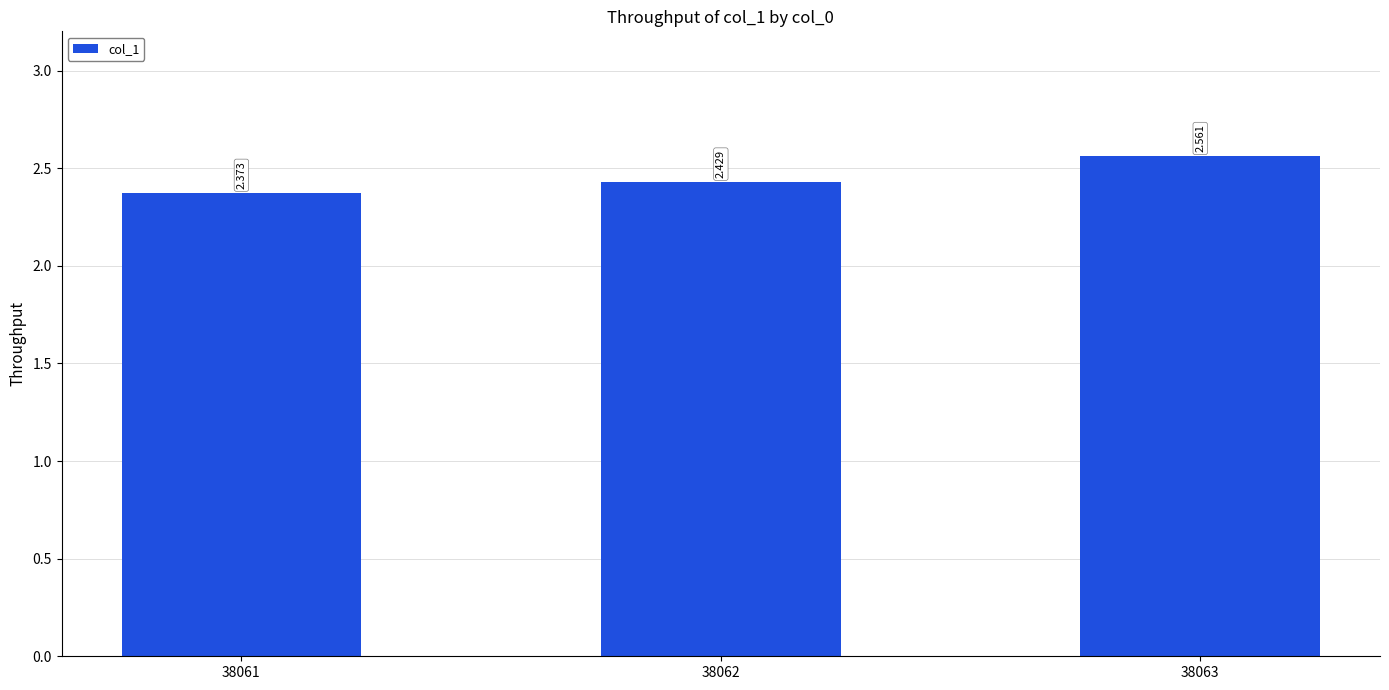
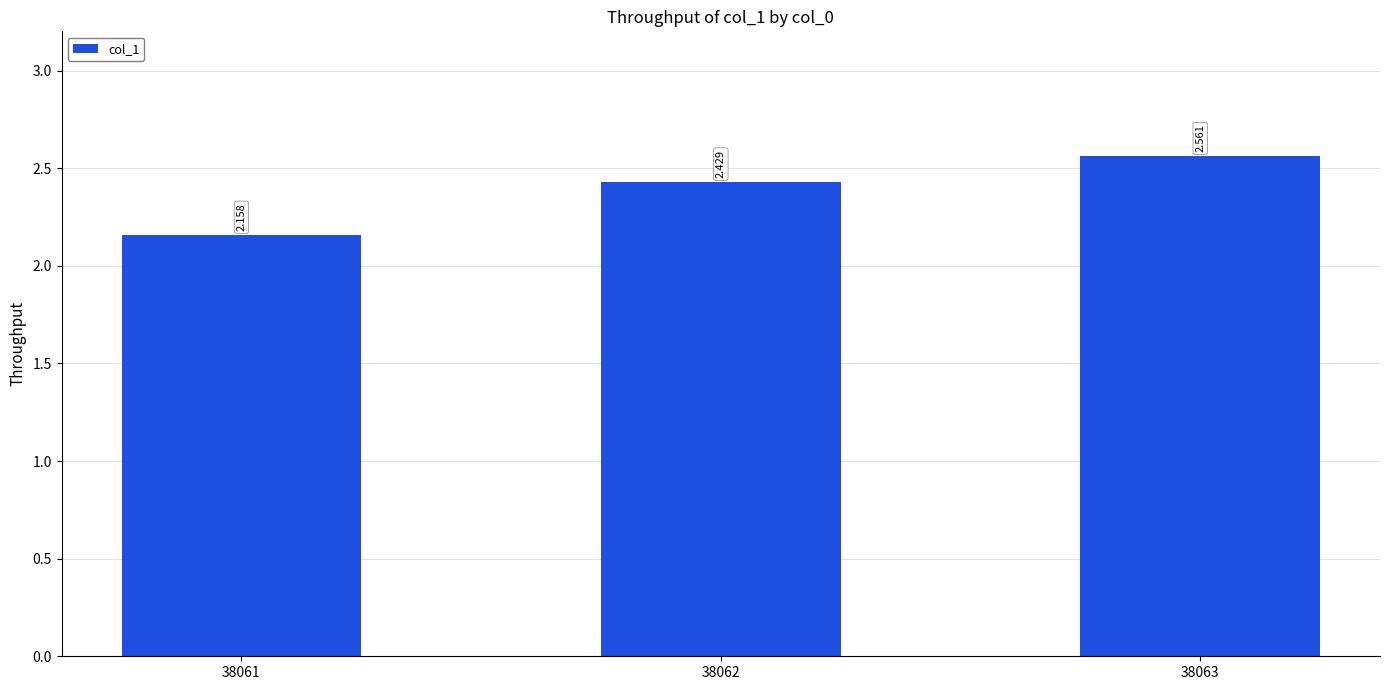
38061: 2.373 -> 2.158
